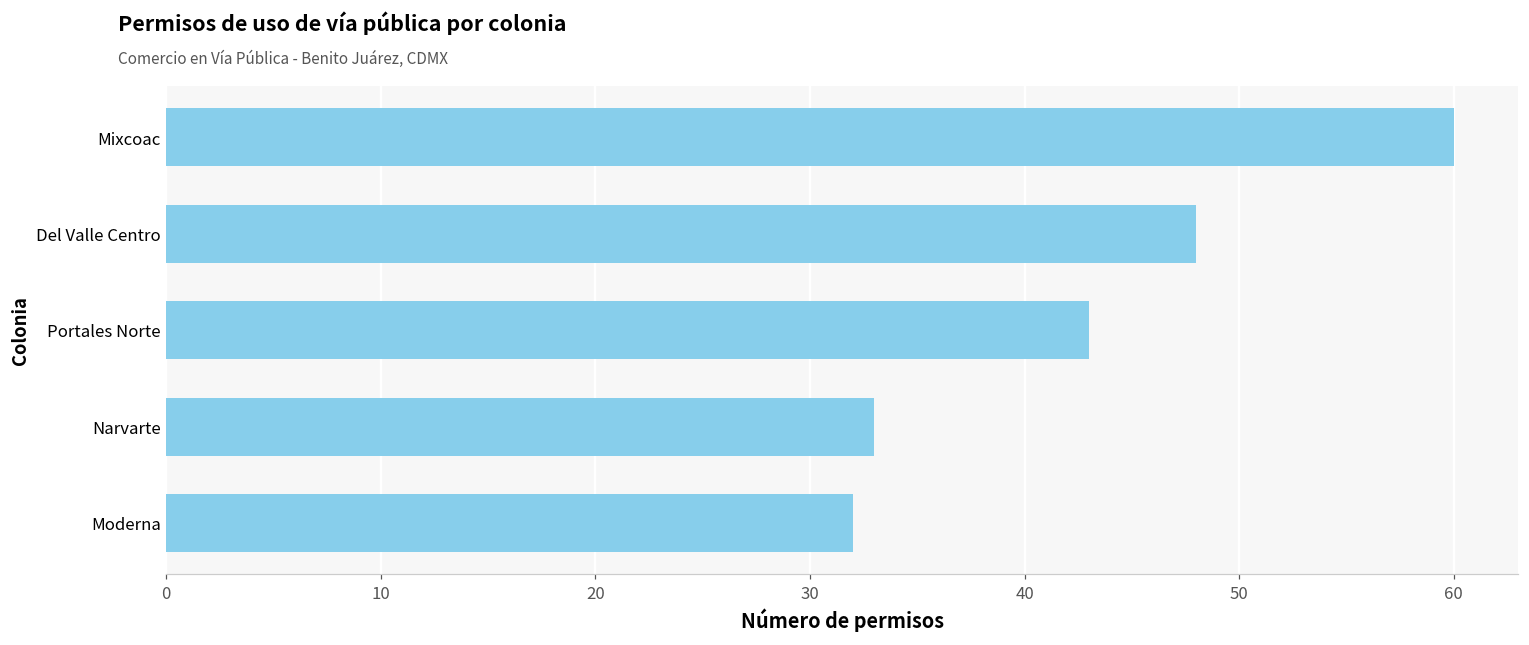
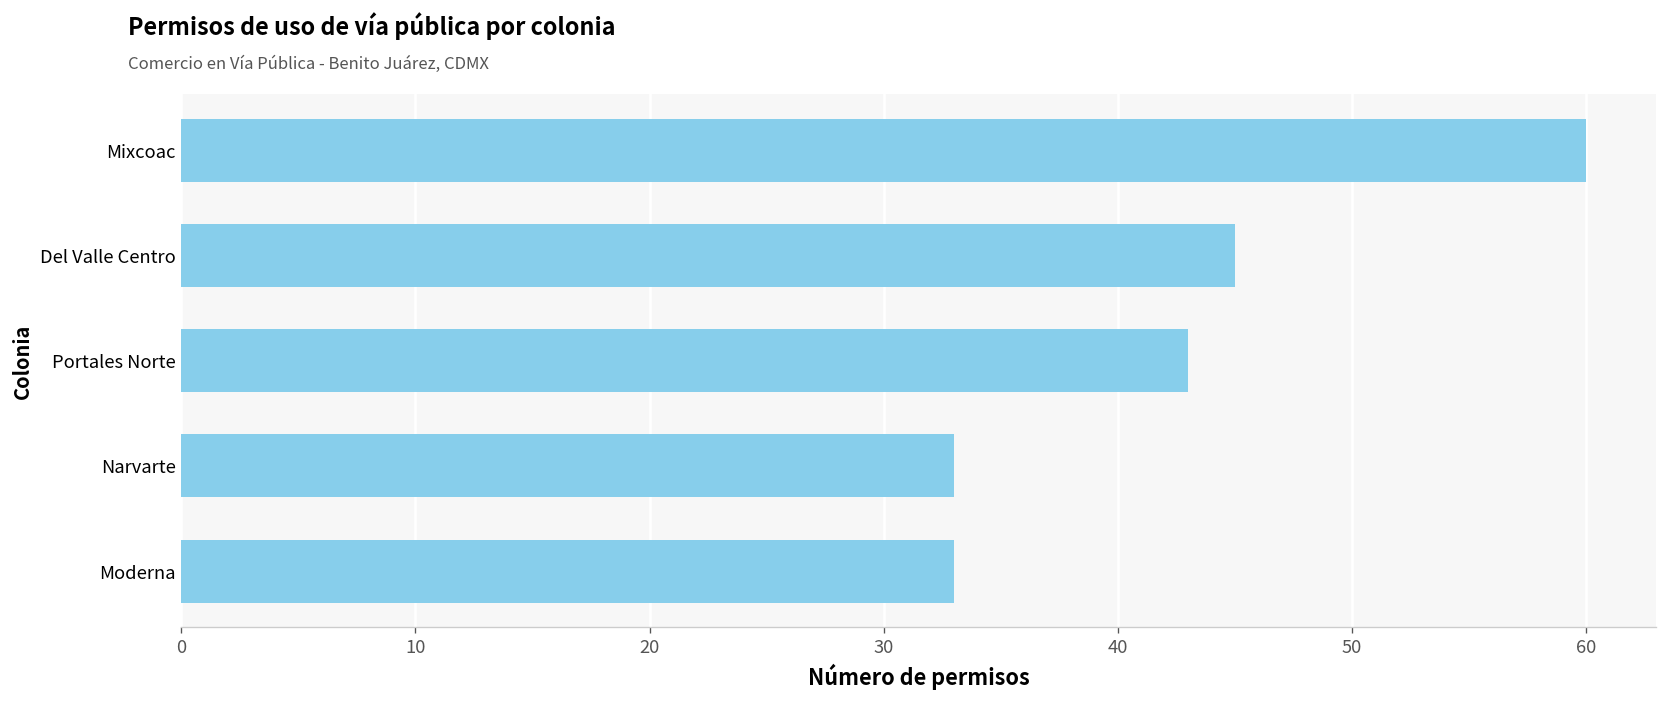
Del Valle Centro: 48 -> 45
Moderna: 32 -> 33
